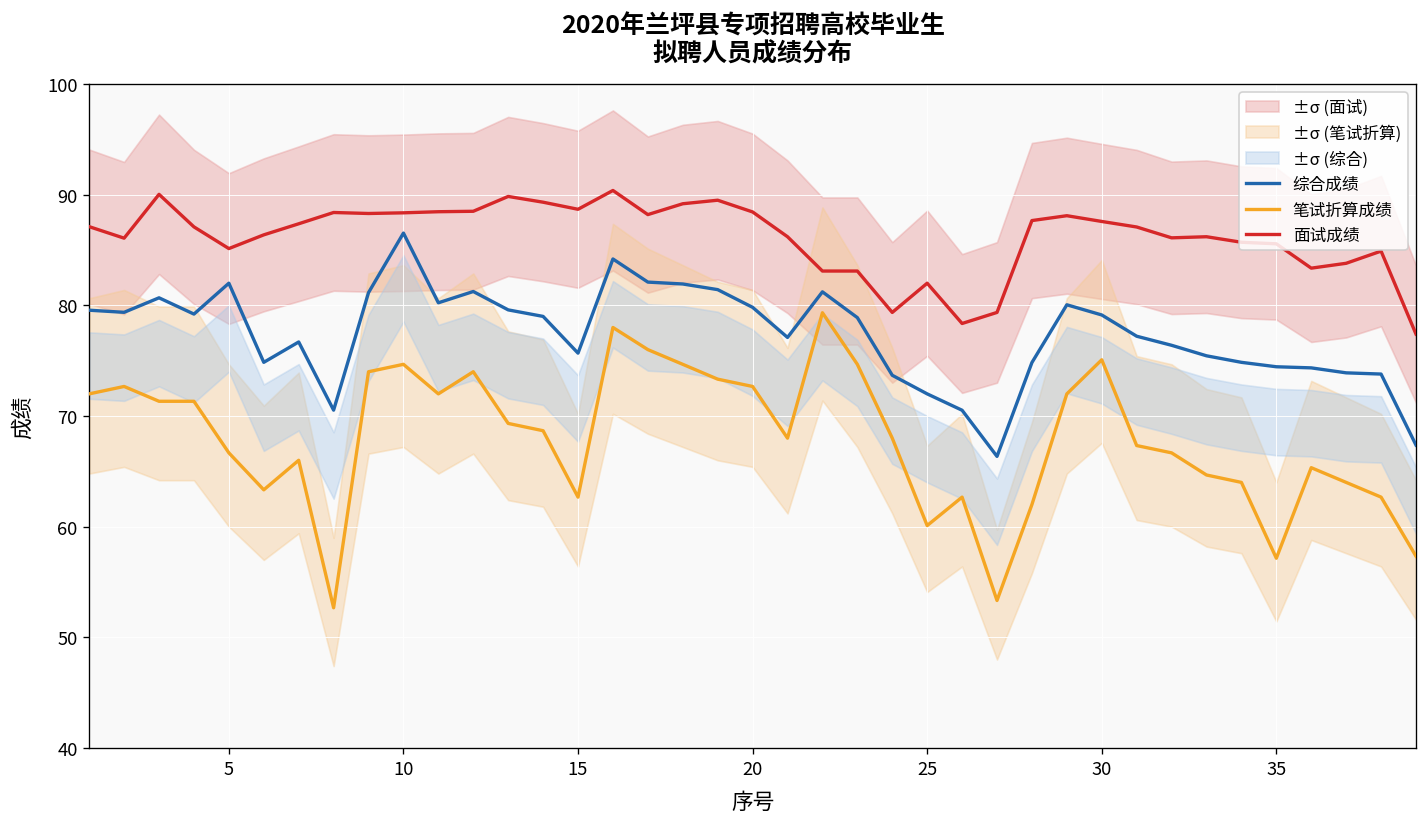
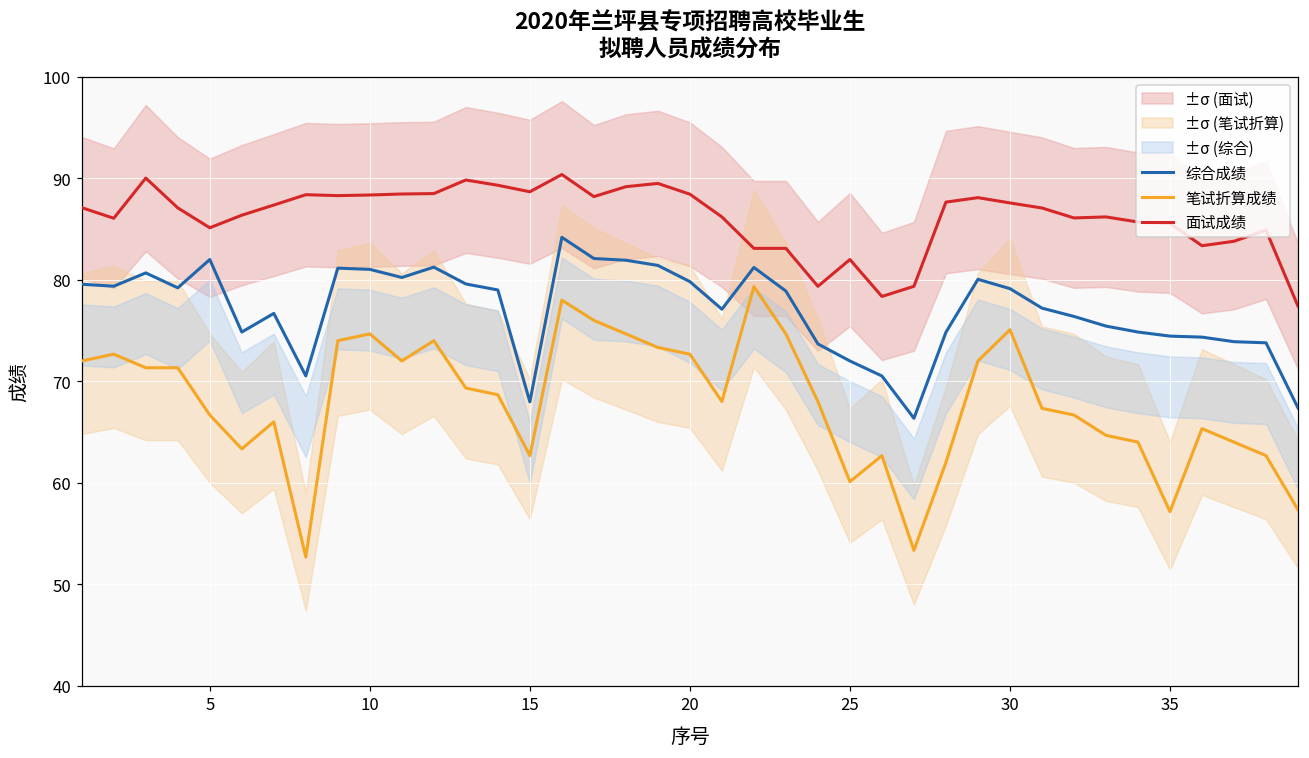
综合成绩, 10: 87 -> 81
综合成绩, 15: 76 -> 68
